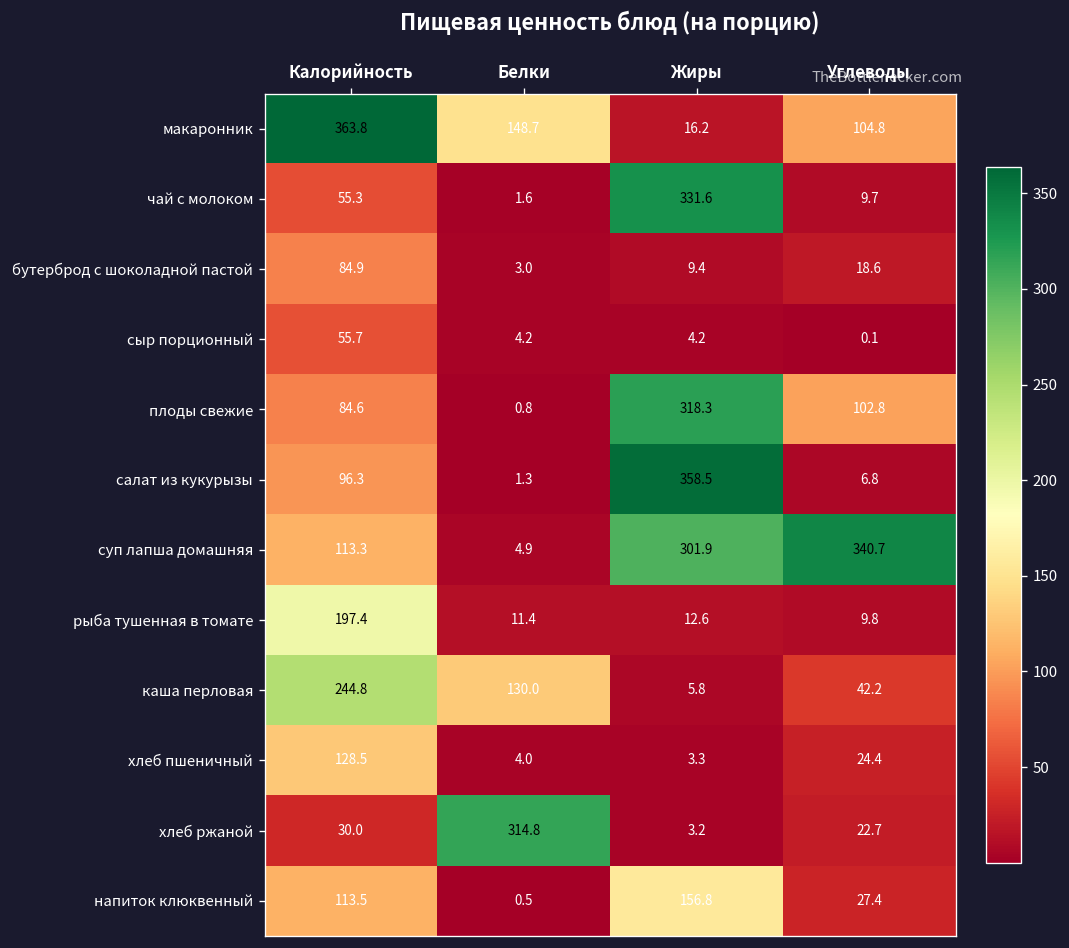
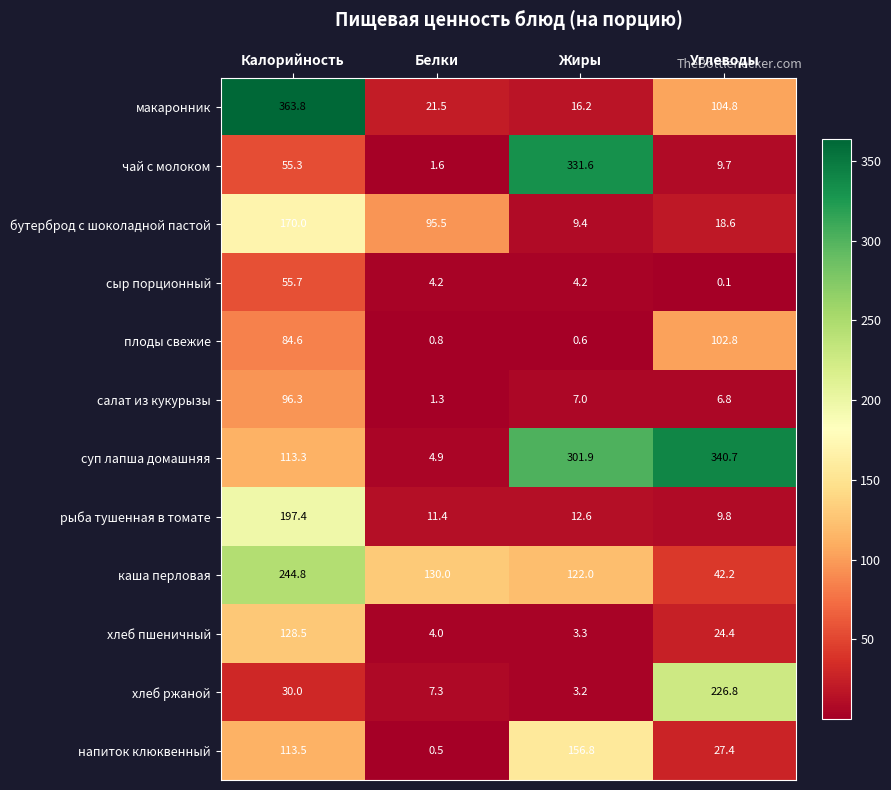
макаронник, Белки: 148.7 -> 21.5
бутерброд с шоколадной пастой, Калорийность: 84.9 -> 170.0
бутерброд с шоколадной пастой, Белки: 3.0 -> 95.5
плоды свежие, Жиры: 318.3 -> 0.6
салат из кукурызы, Жиры: 358.5 -> 7.0
каша перловая, Жиры: 5.8 -> 122.0
хлеб ржаной, Белки: 314.8 -> 7.3
хлеб ржаной, Углеводы: 22.7 -> 226.8
